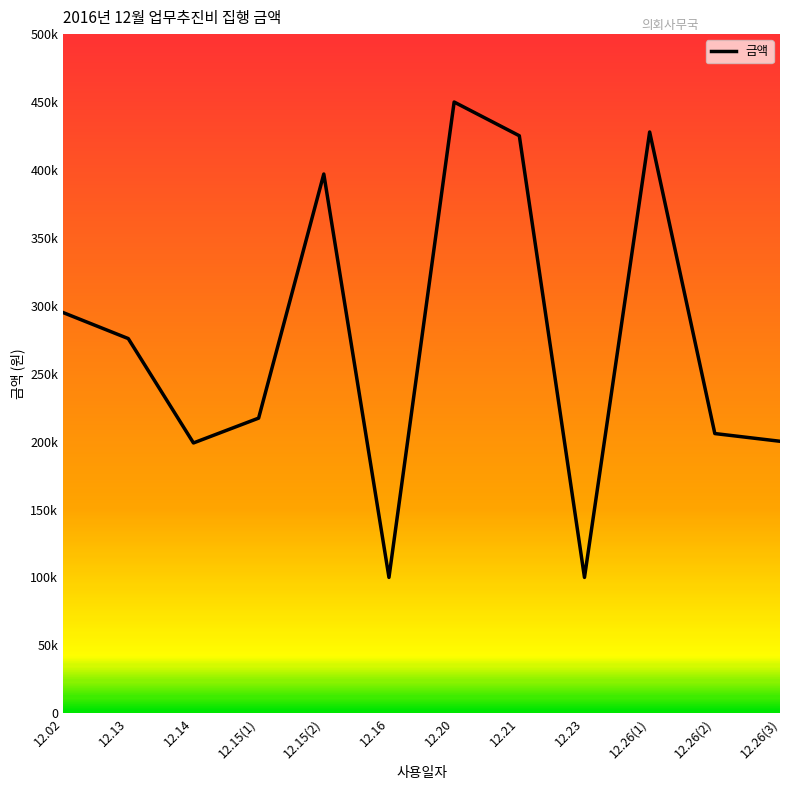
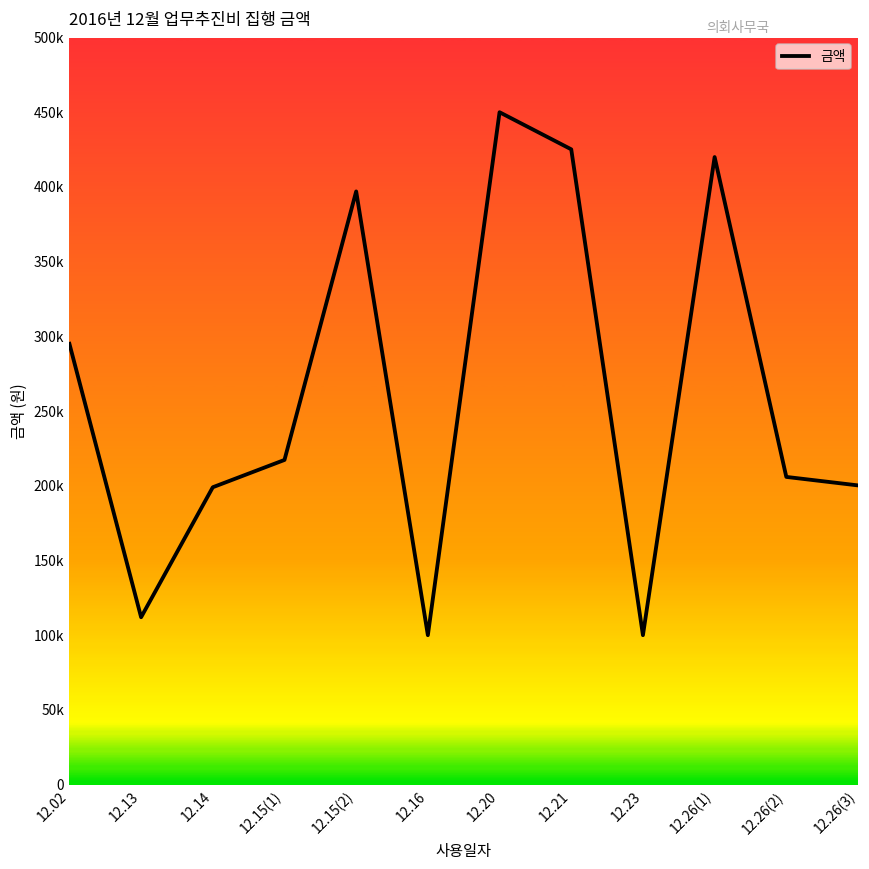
12.13: 276000 -> 112000
12.26(1): 428000 -> 420000
